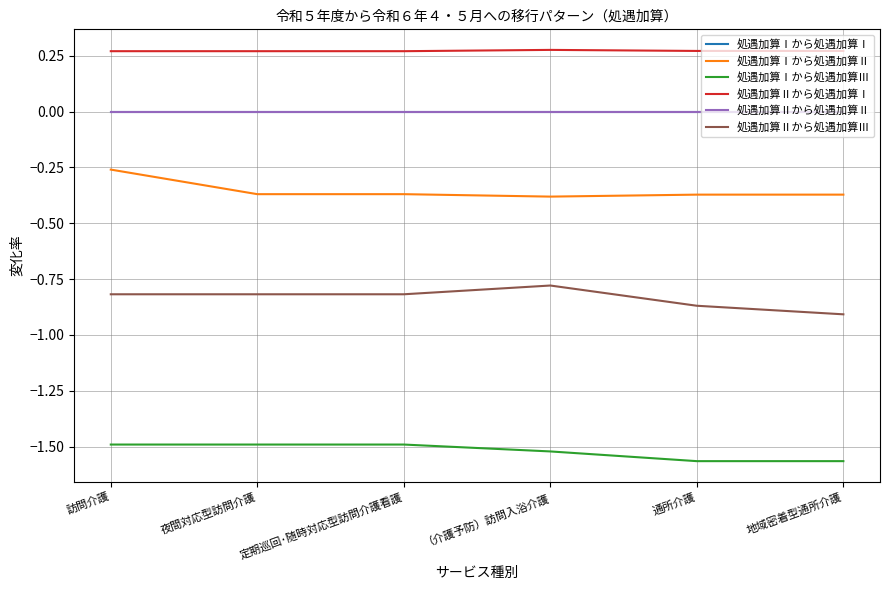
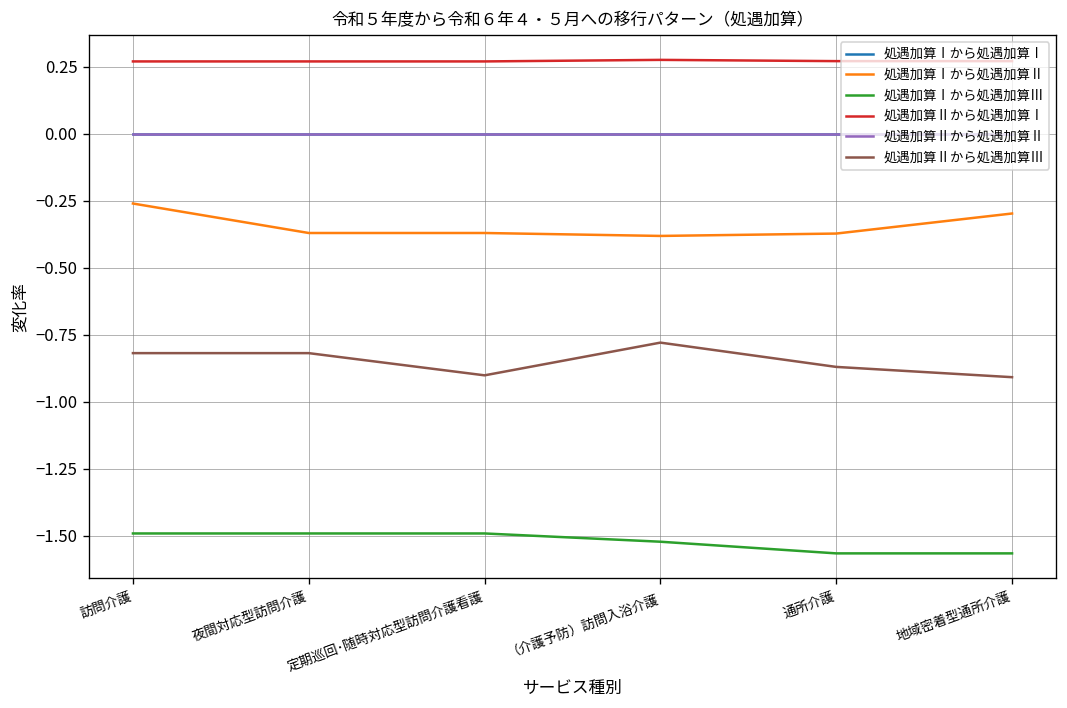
処遇加算Ⅱから処遇加算Ⅲ, 定期巡回･随時対応型訪問介護看護: -0.82 -> -0.90
処遇加算Ⅰから処遇加算Ⅱ, 地域密着型通所介護: -0.37 -> -0.30
